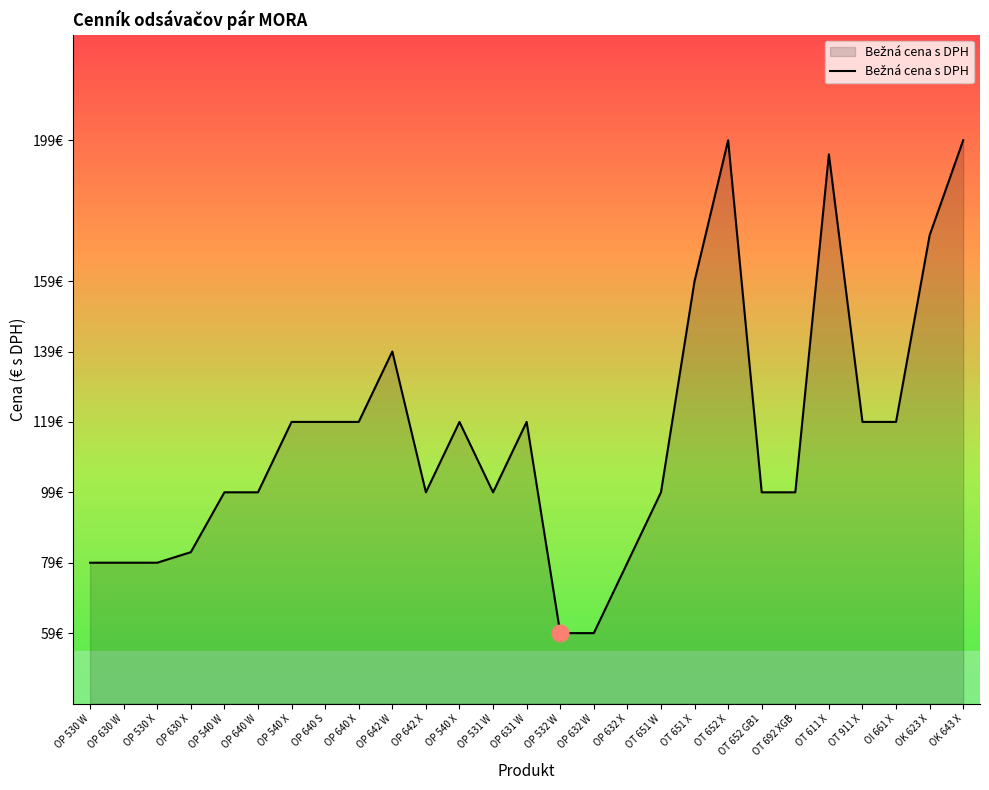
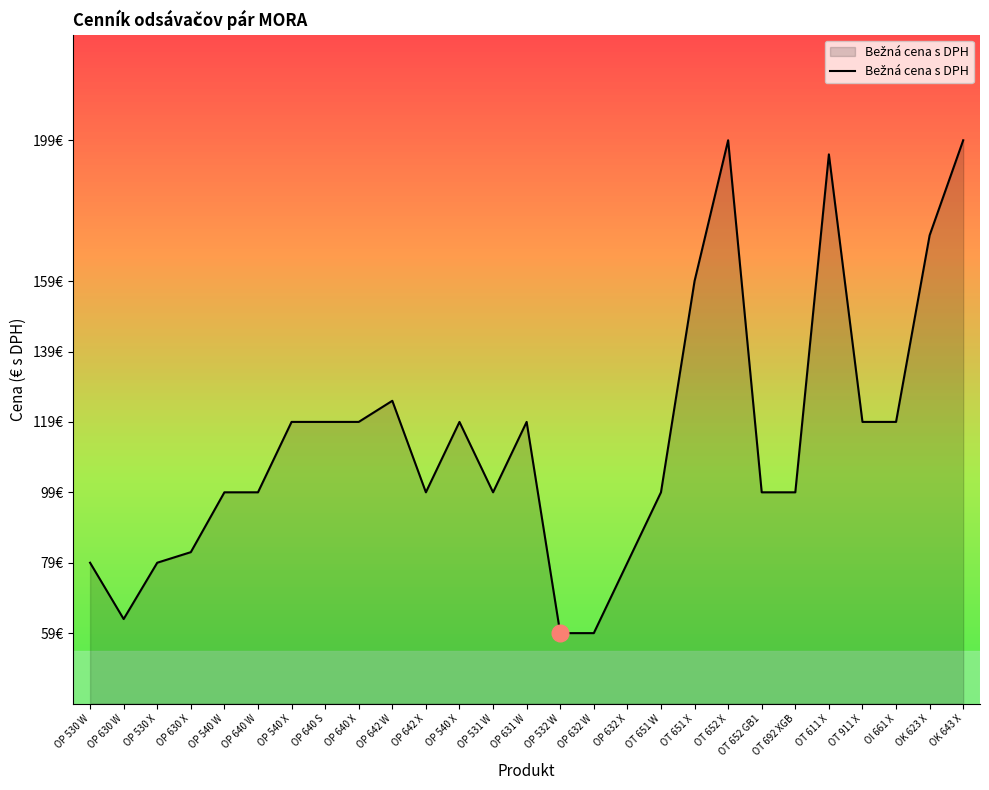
Bežná cena s DPH, OP 630 W: 79€ -> 63€
Bežná cena s DPH, OP 642 W: 139€ -> 125€
